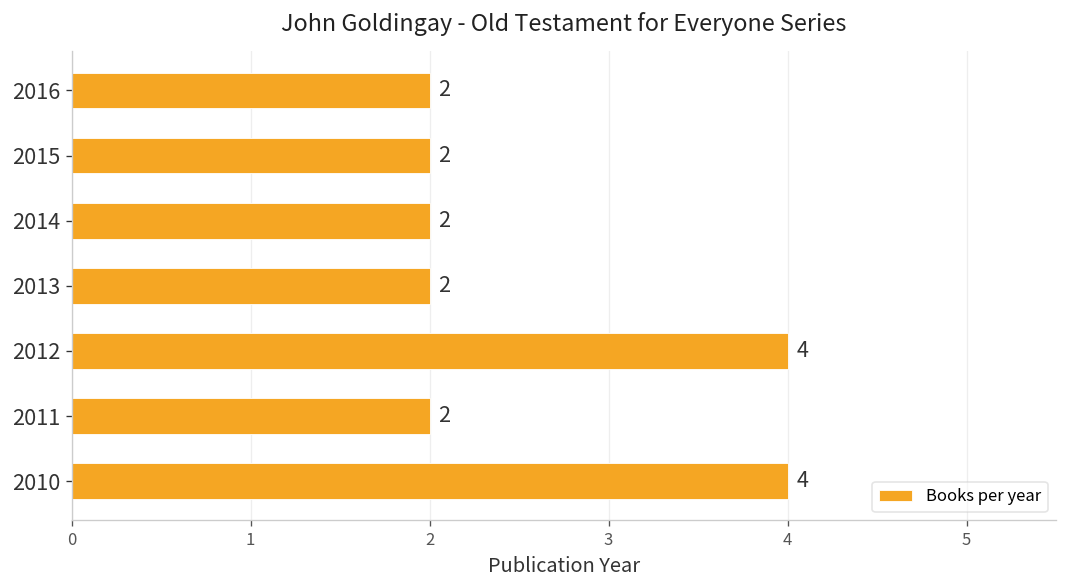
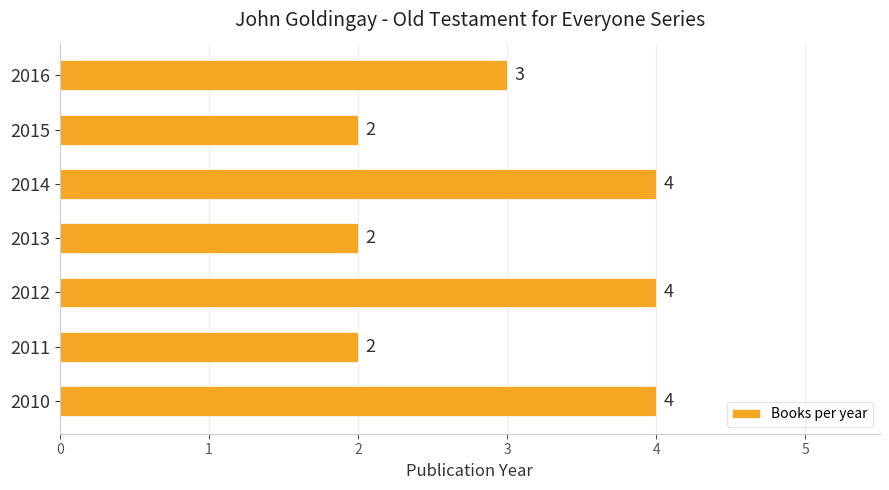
2016: 2 -> 3
2014: 2 -> 4
